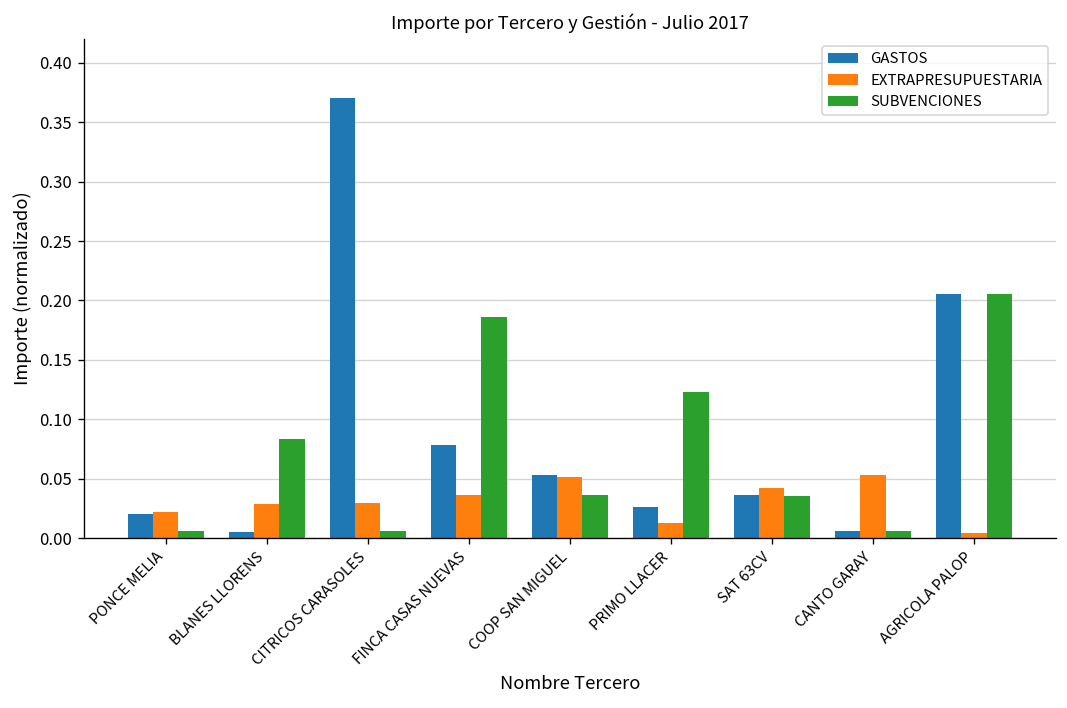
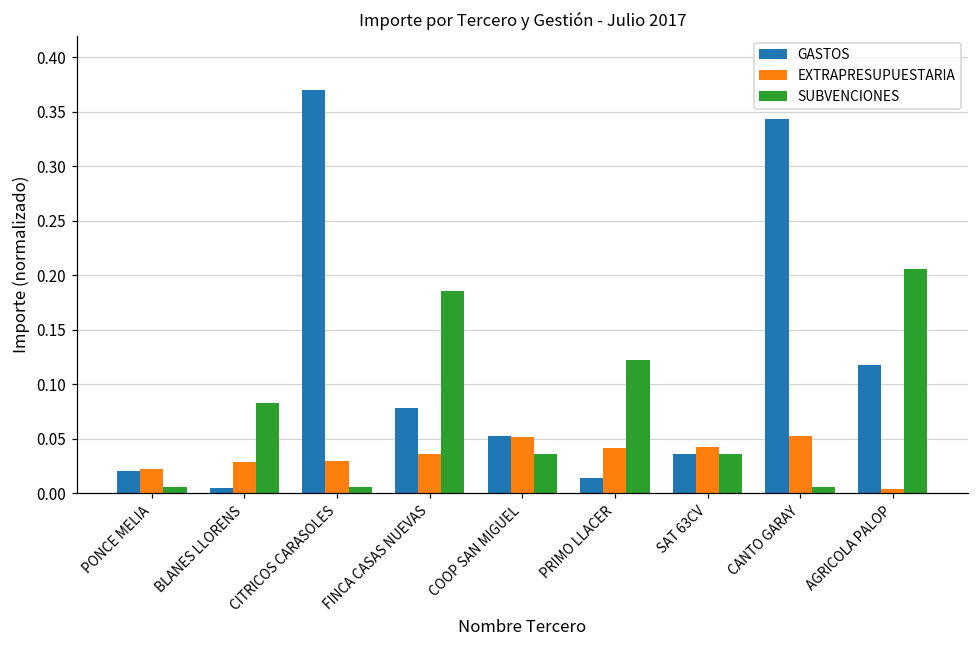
GASTOS, PRIMO LLACER: 0.03 -> 0.01
EXTRAPRESUPUESTARIA, PRIMO LLACER: 0.01 -> 0.04
GASTOS, CANTO GARAY: 0.01 -> 0.34
GASTOS, AGRICOLA PALOP: 0.21 -> 0.12
